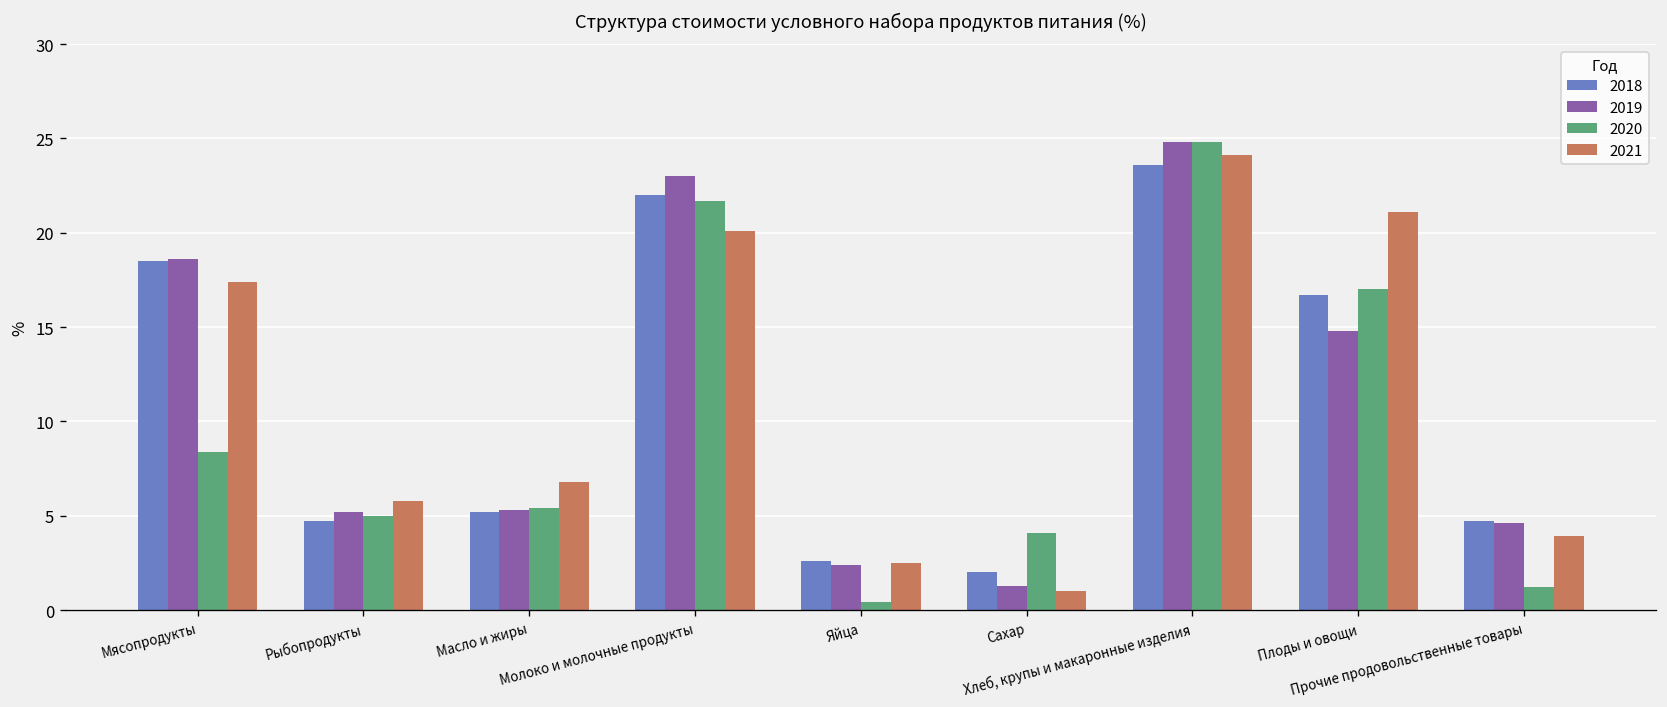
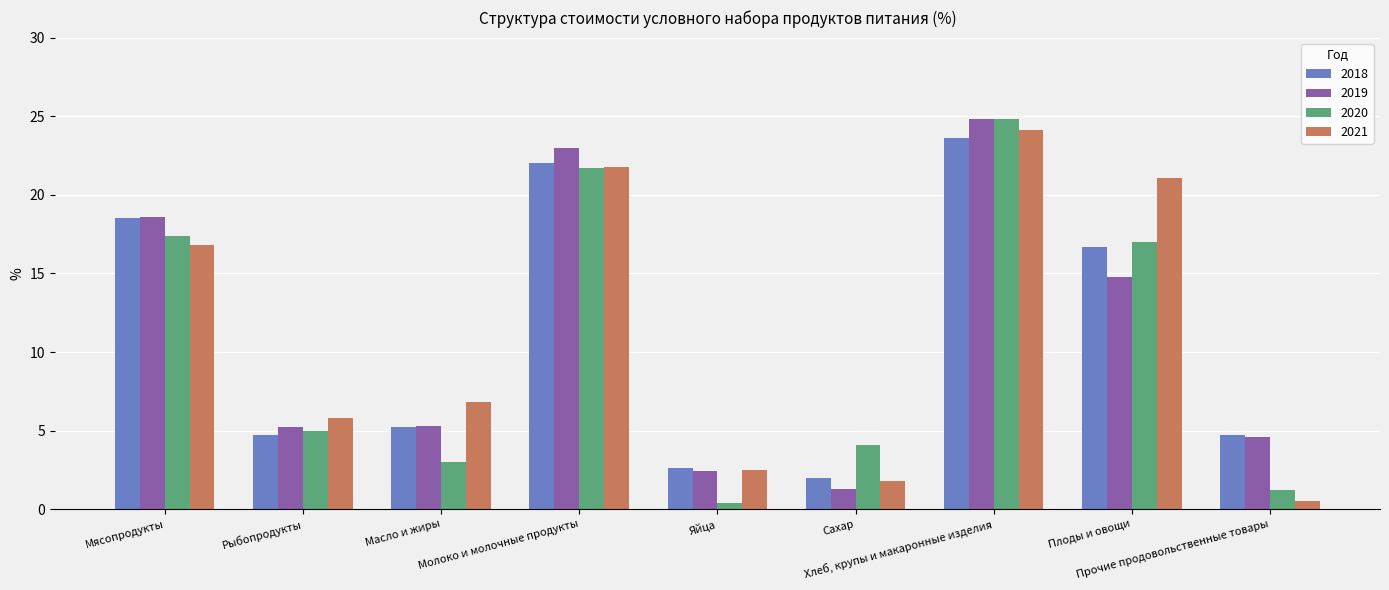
2020, Мясопродукты: 8.4 -> 17.4
2021, Мясопродукты: 17.4 -> 16.8
2020, Масло и жиры: 5.4 -> 3.0
2021, Молоко и молочные продукты: 20.1 -> 21.8
2021, Сахар: 1.0 -> 1.8
2021, Прочие продовольственные товары: 3.9 -> 0.5
